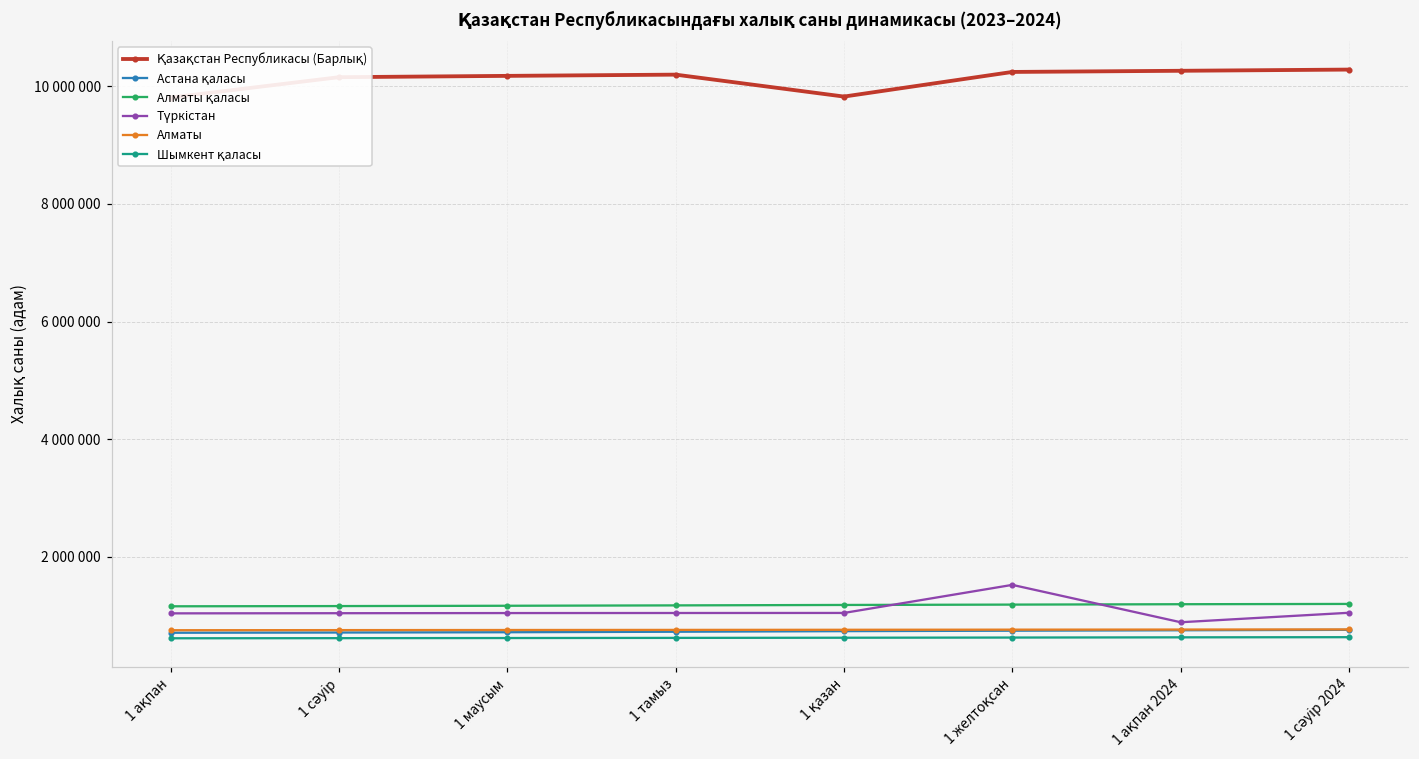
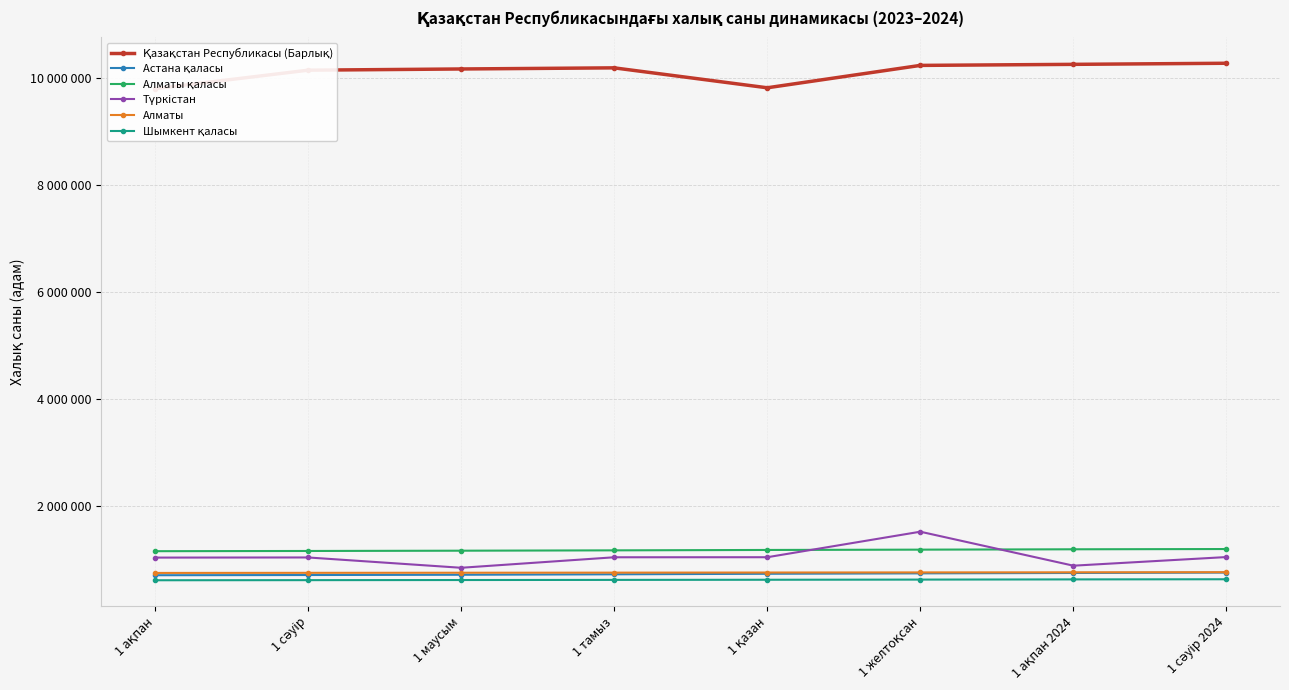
Түркістан, 1 маусым: 1000000 -> 900000
